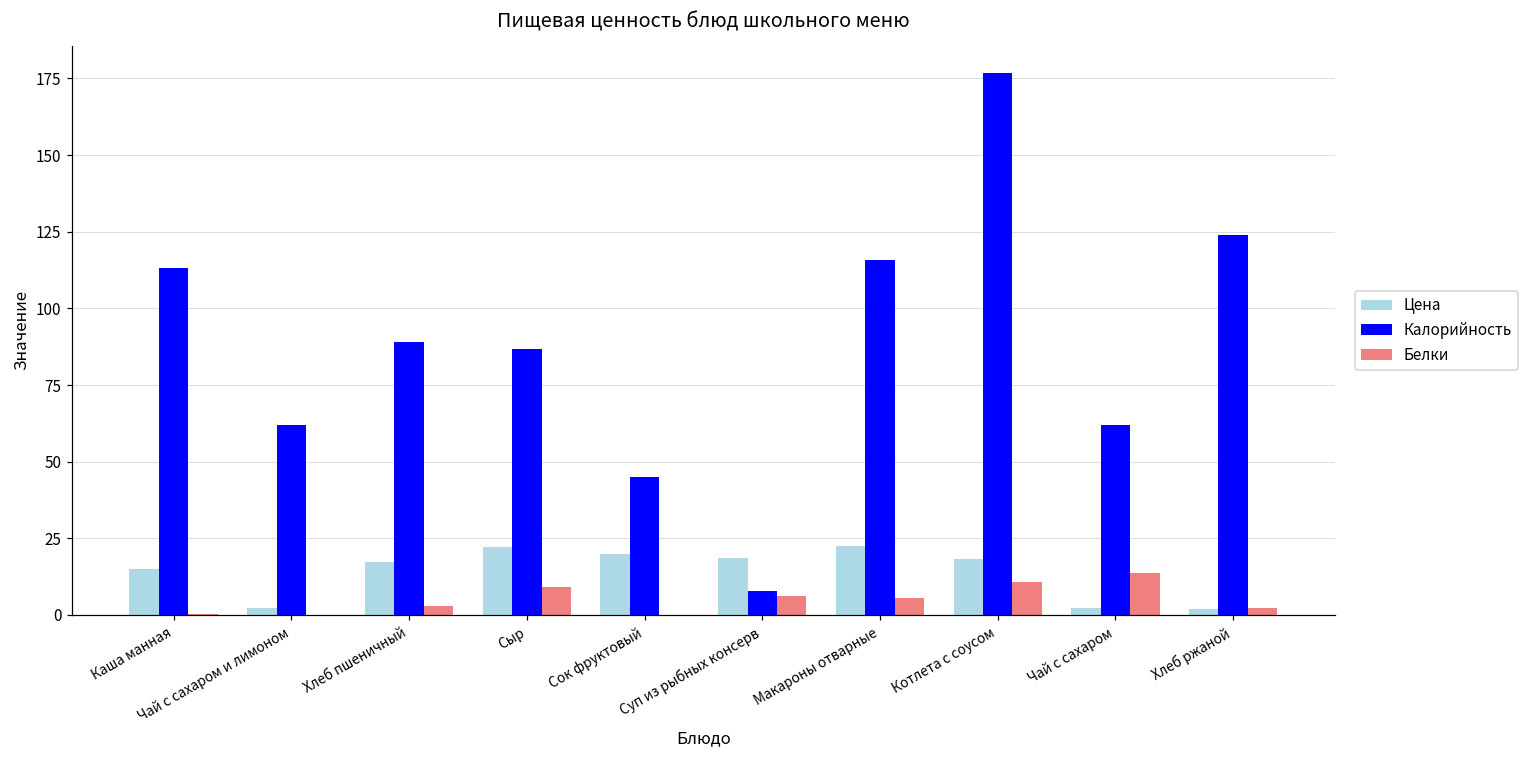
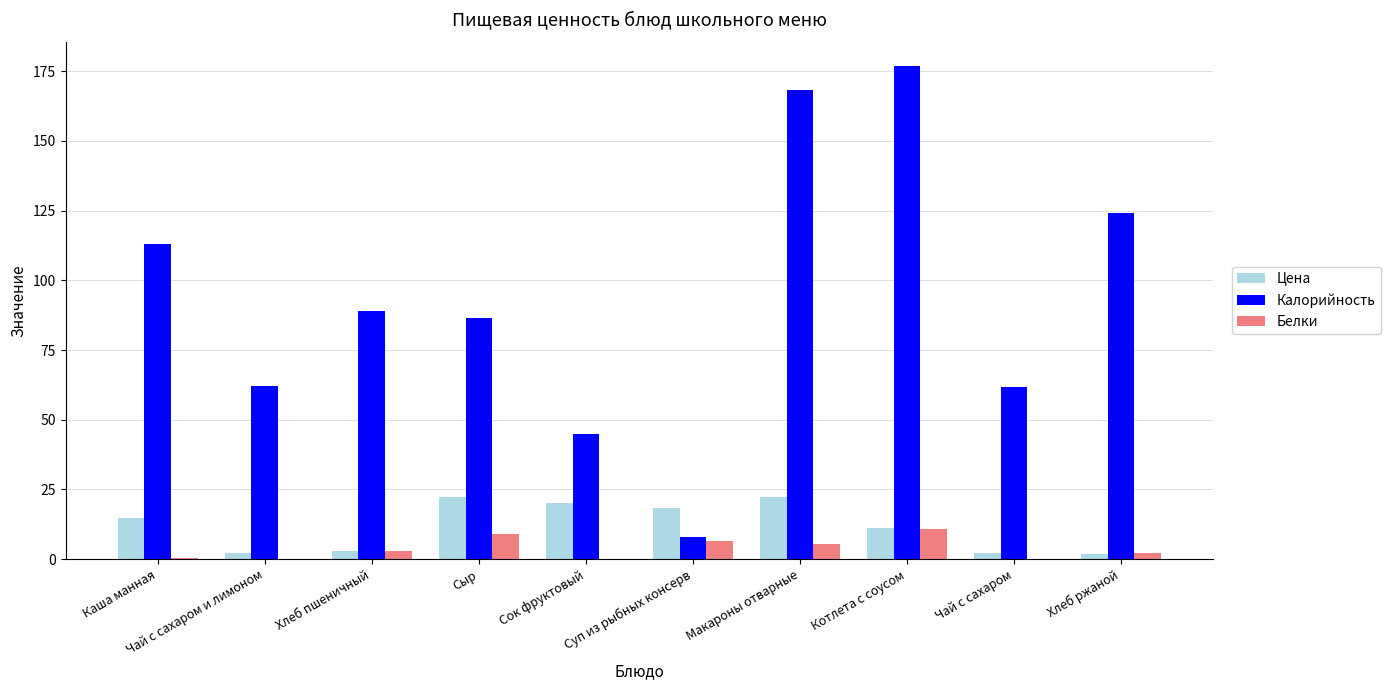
Цена, Хлеб пшеничный: 17 -> 3
Калорийность, Макароны отварные: 116 -> 168
Цена, Котлета с соусом: 18 -> 11
Белки, Чай с сахаром: 14 -> 0
